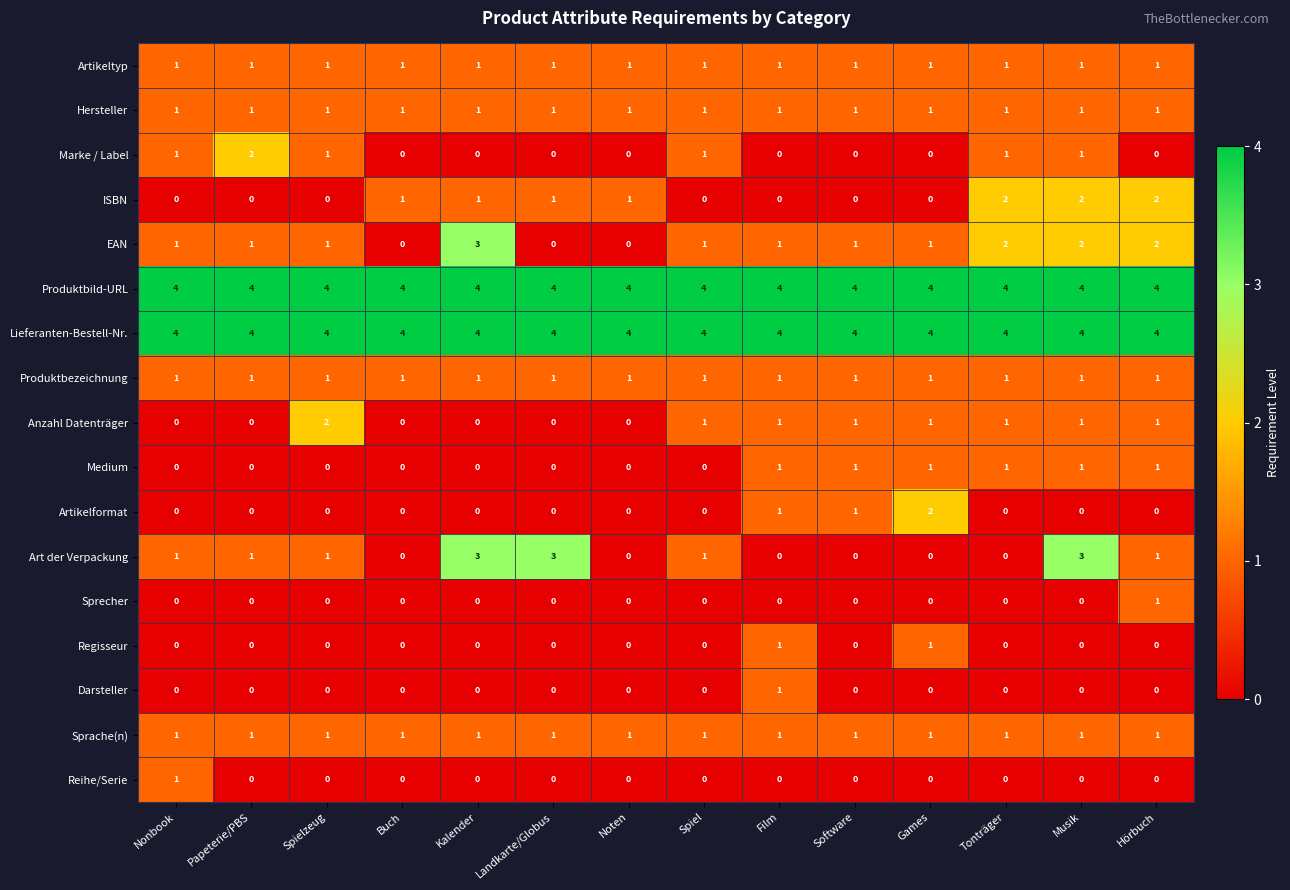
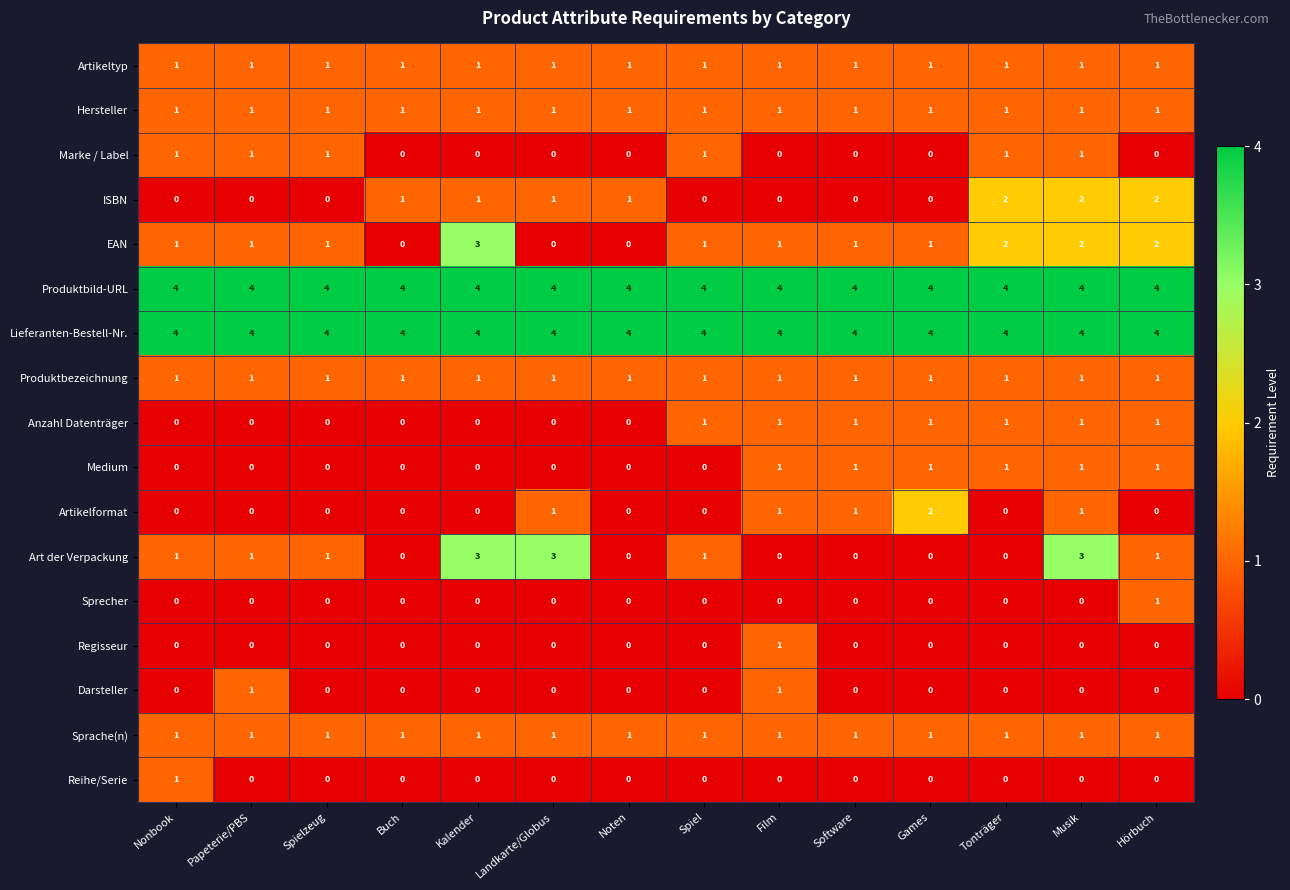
Marke / Label, Papeterie/PBS: 2 -> 1
Anzahl Datenträger, Spielzeug: 2 -> 0
Artikelformat, Landkarte/Globus: 0 -> 1
Artikelformat, Musik: 0 -> 1
Regisseur, Games: 1 -> 0
Darsteller, Papeterie/PBS: 0 -> 1
